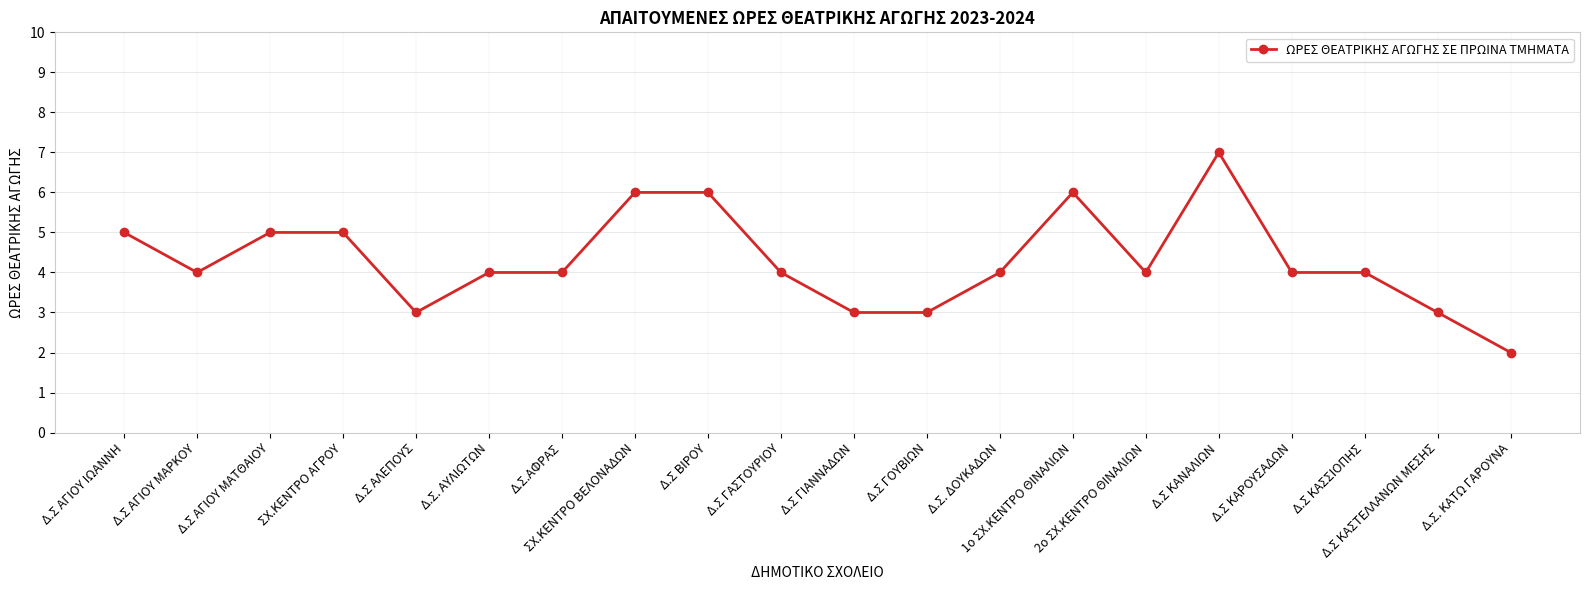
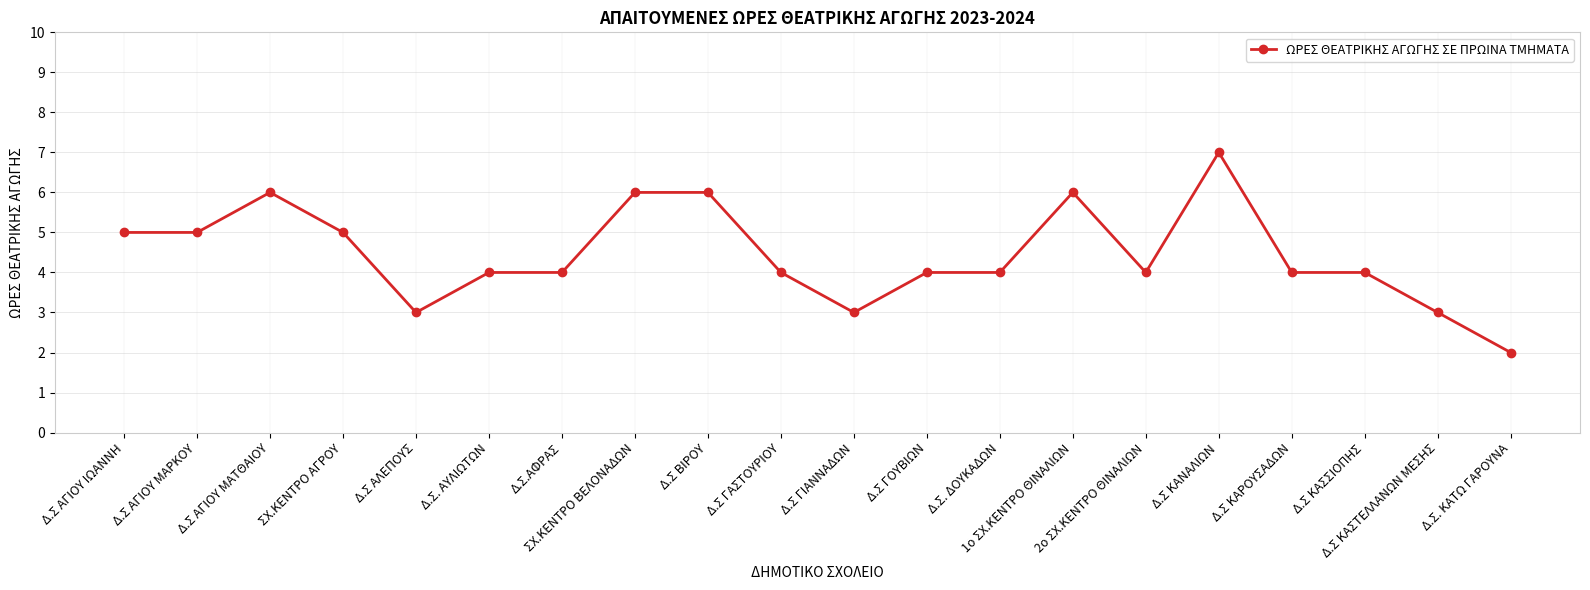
Δ.Σ ΑΓΙΟΥ ΜΑΡΚΟΥ: 4 -> 5
Δ.Σ ΑΓΙΟΥ ΜΑΤΘΑΙΟΥ: 5 -> 6
Δ.Σ ΓΟΥΒΙΩΝ: 3 -> 4
